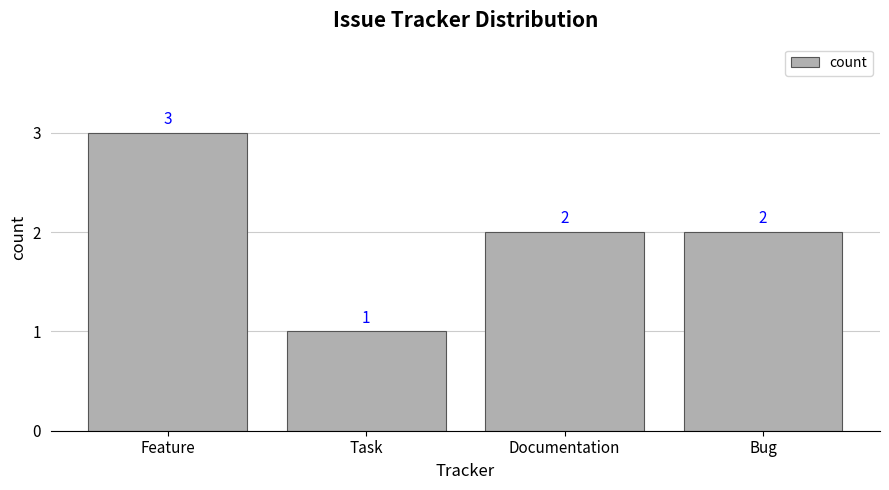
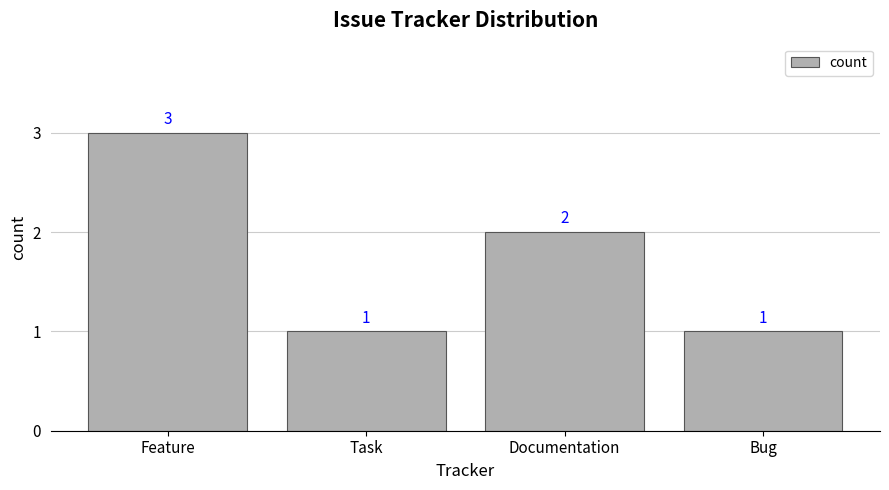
Bug: 2 -> 1
